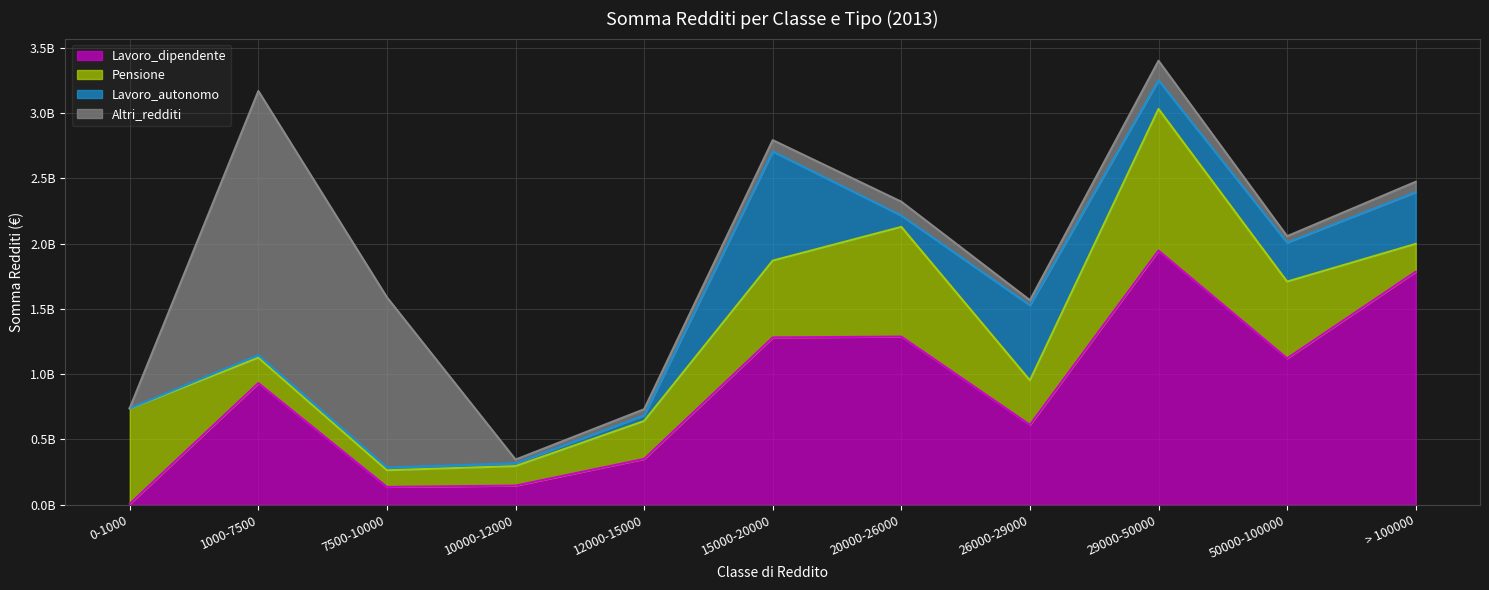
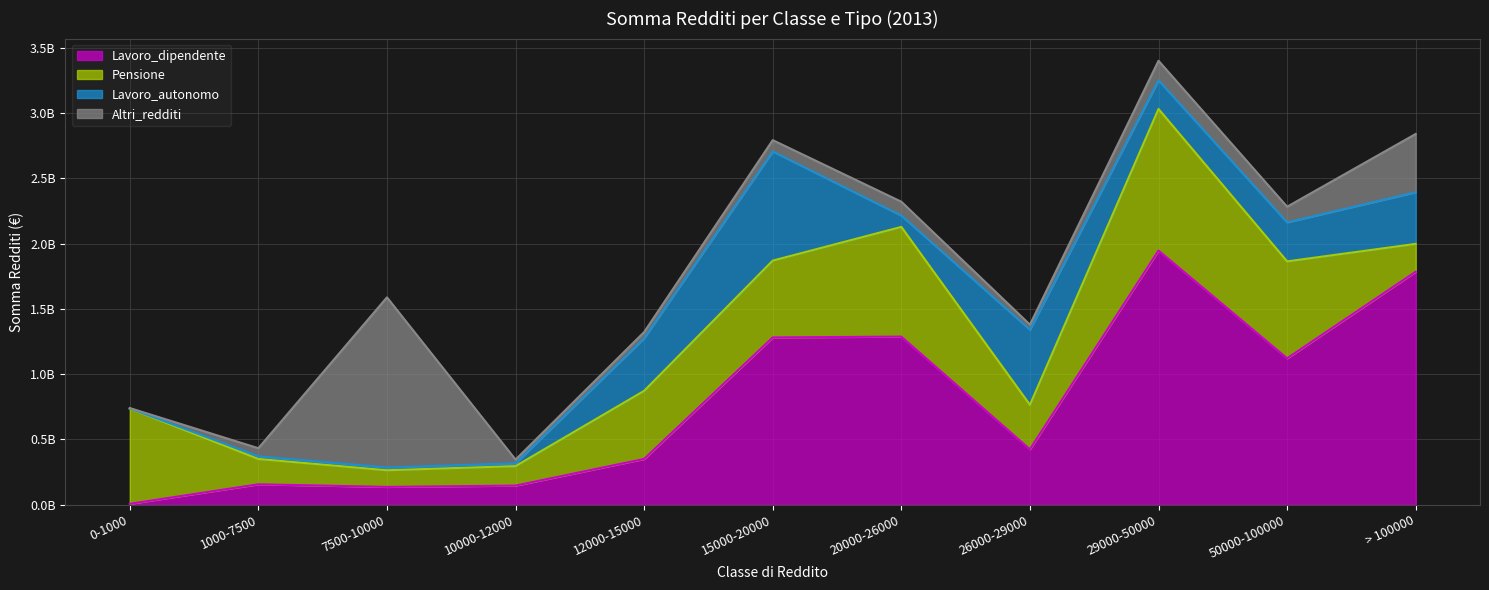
Lavoro_dipendente, 1000-7500: 930000000 -> 160000000
Altri_redditi, 1000-7500: 2020000000 -> 60000000
Pensione, 12000-15000: 290000000 -> 520000000
Lavoro_autonomo, 12000-15000: 40000000 -> 400000000
Lavoro_dipendente, 26000-29000: 610000000 -> 420000000
Pensione, 50000-100000: 590000000 -> 740000000
Altri_redditi, 50000-100000: 50000000 -> 120000000
Altri_redditi, > 100000: 80000000 -> 450000000
